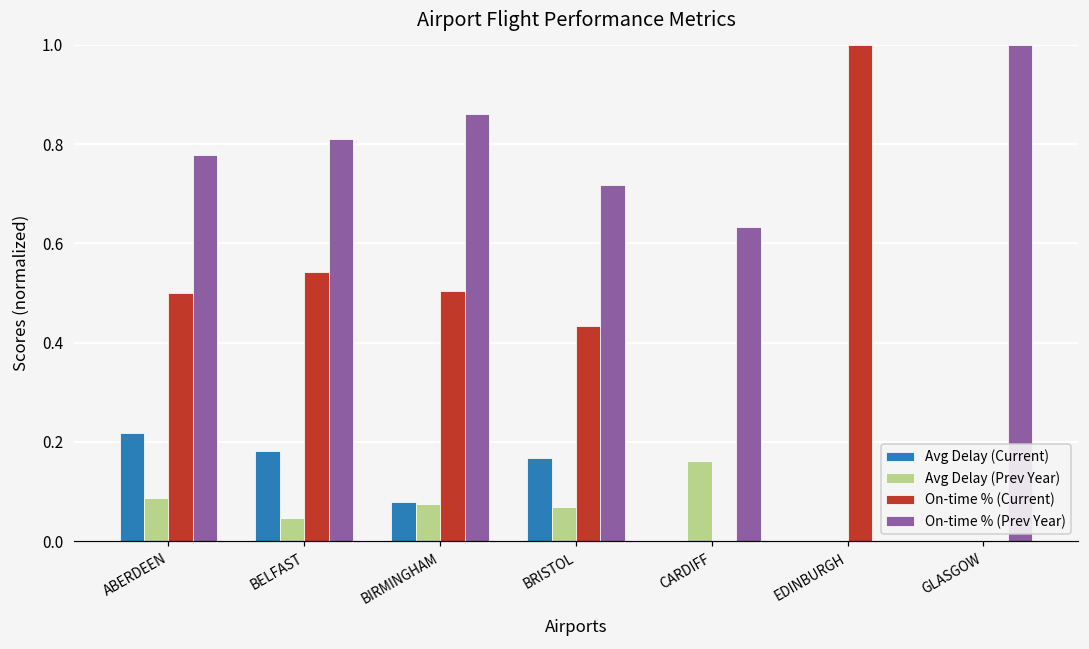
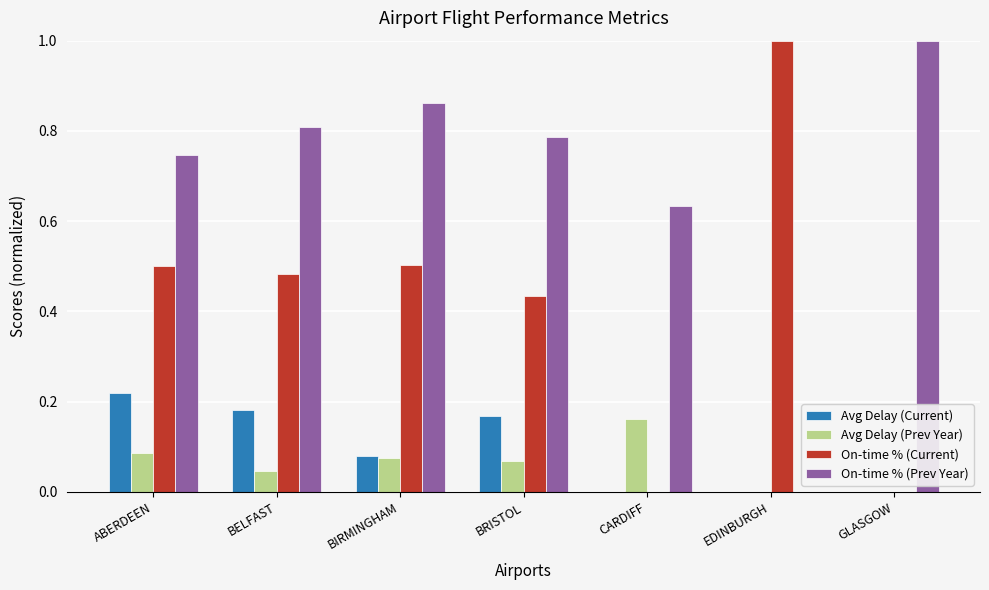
On-time % (Prev Year), ABERDEEN: 0.78 -> 0.75
On-time % (Current), BELFAST: 0.54 -> 0.48
On-time % (Prev Year), BRISTOL: 0.72 -> 0.79
